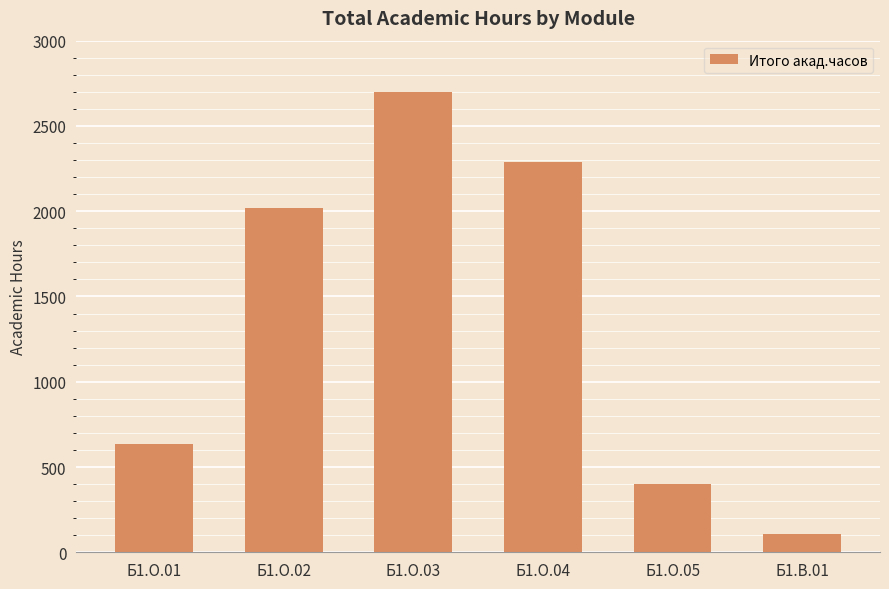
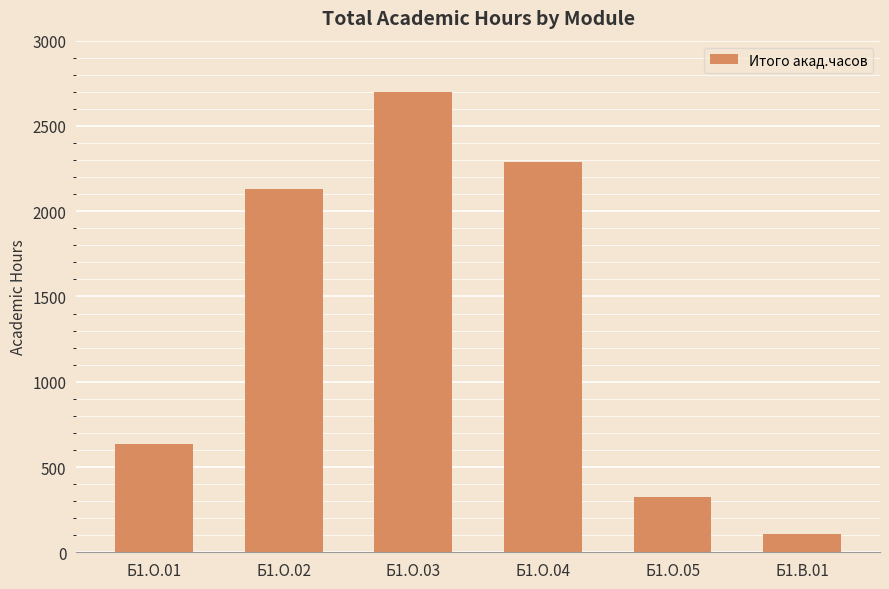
Б1.О.02: 2020 -> 2130
Б1.О.05: 400 -> 330
